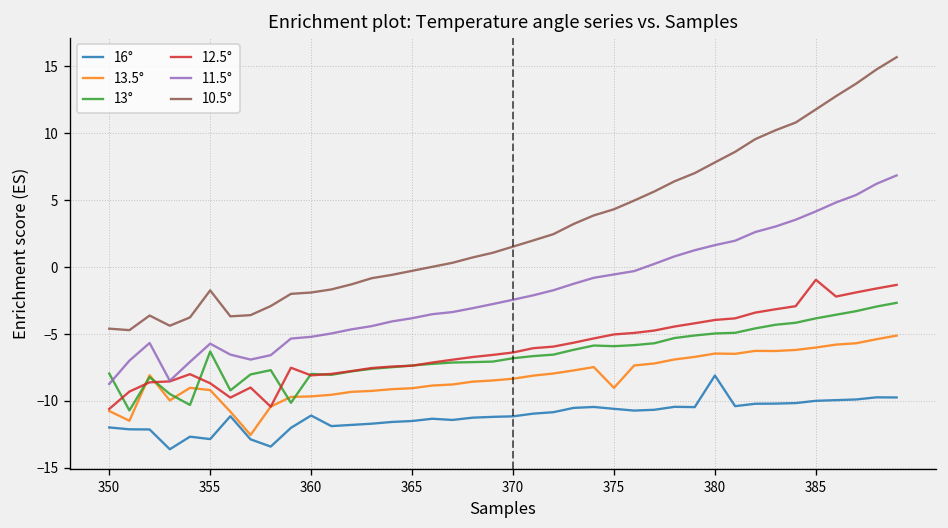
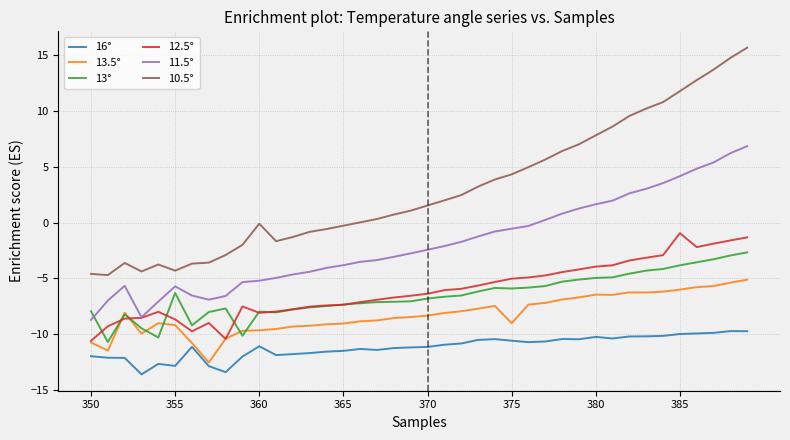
10.5°, 355: -1.7 -> -4.3
10.5°, 360: -1.9 -> -0.1
16°, 380: -8.1 -> -10.3
